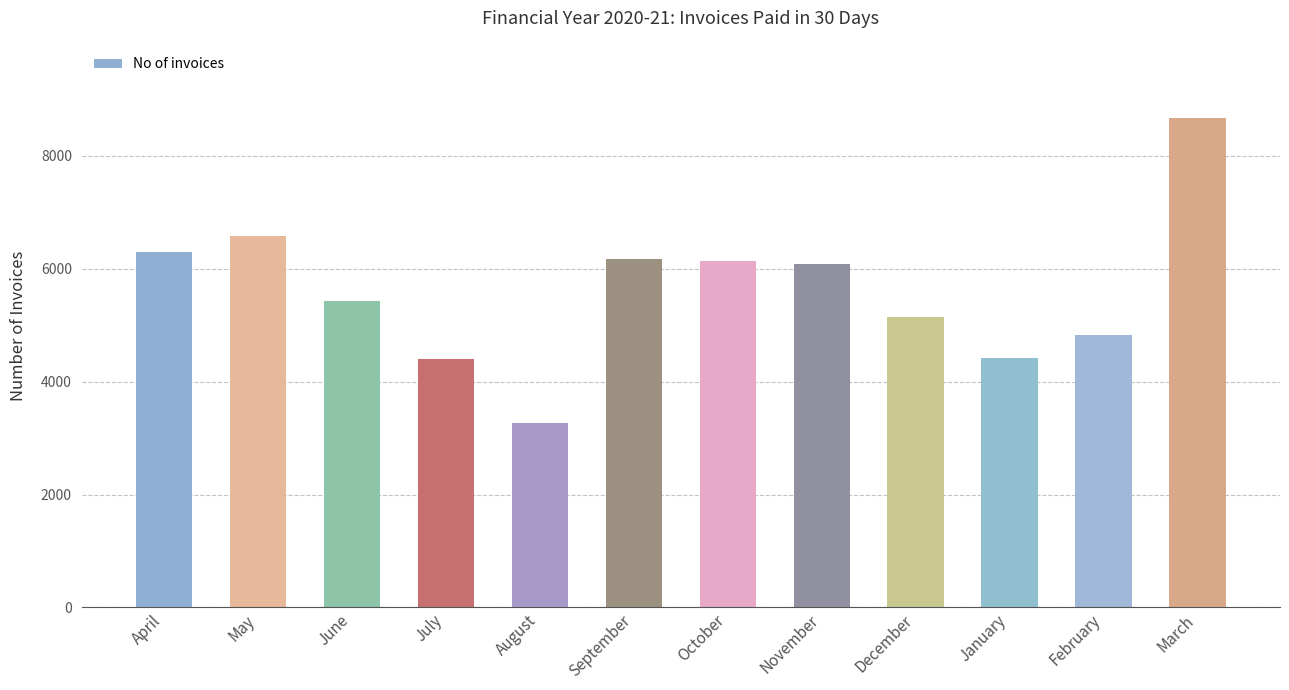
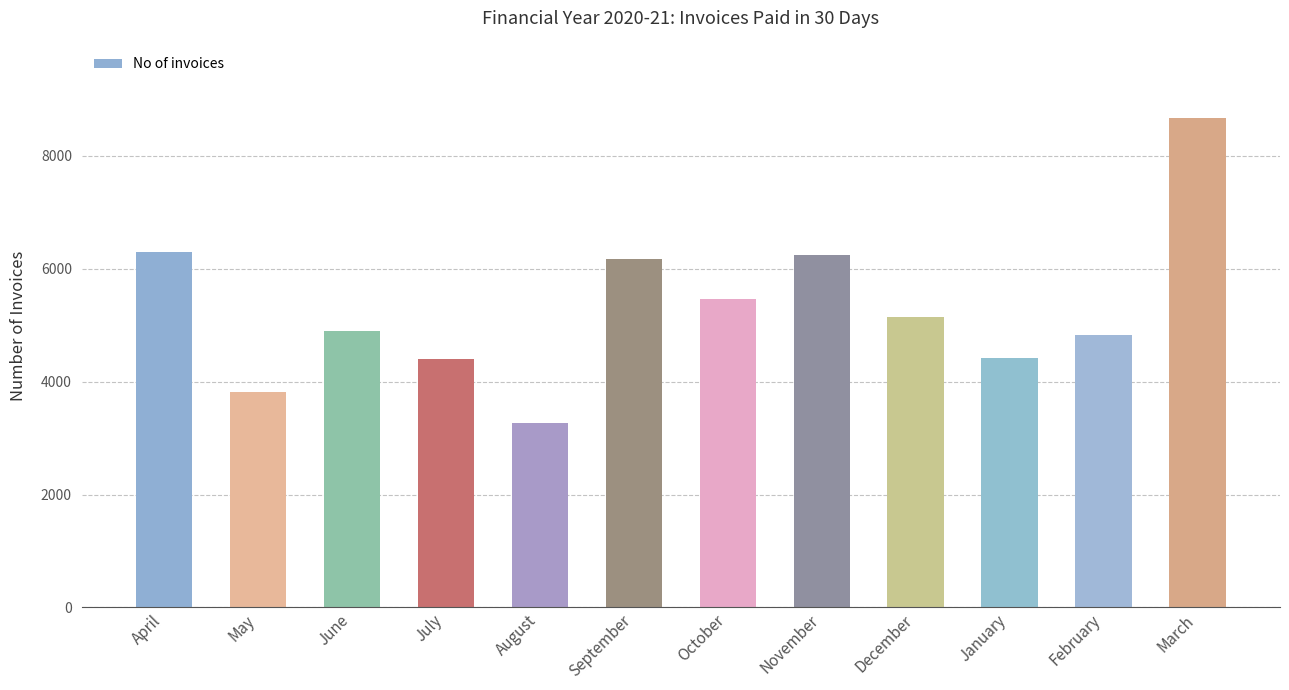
May: 6600 -> 3800
June: 5400 -> 4900
October: 6100 -> 5500
November: 6100 -> 6200
